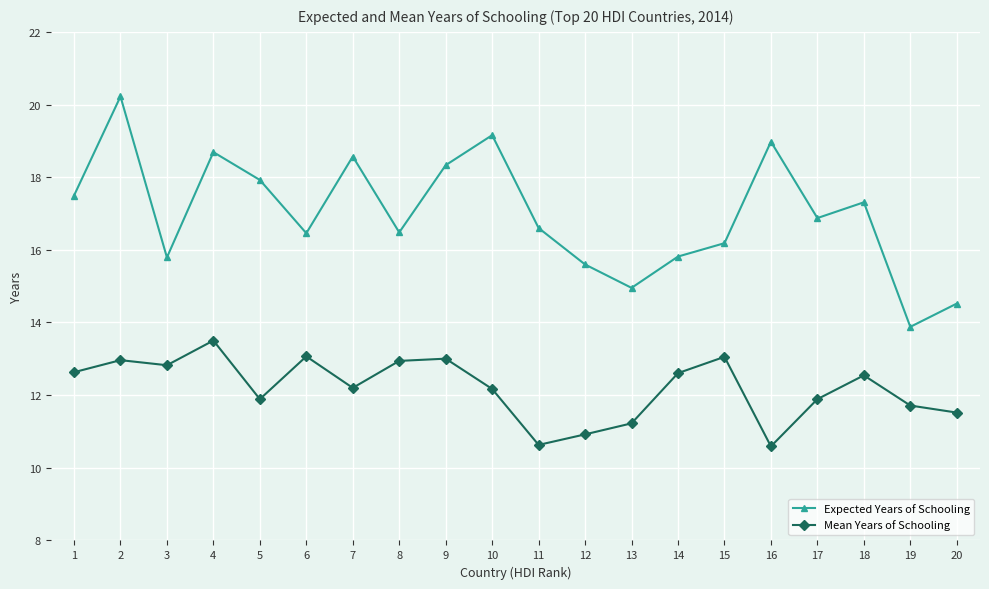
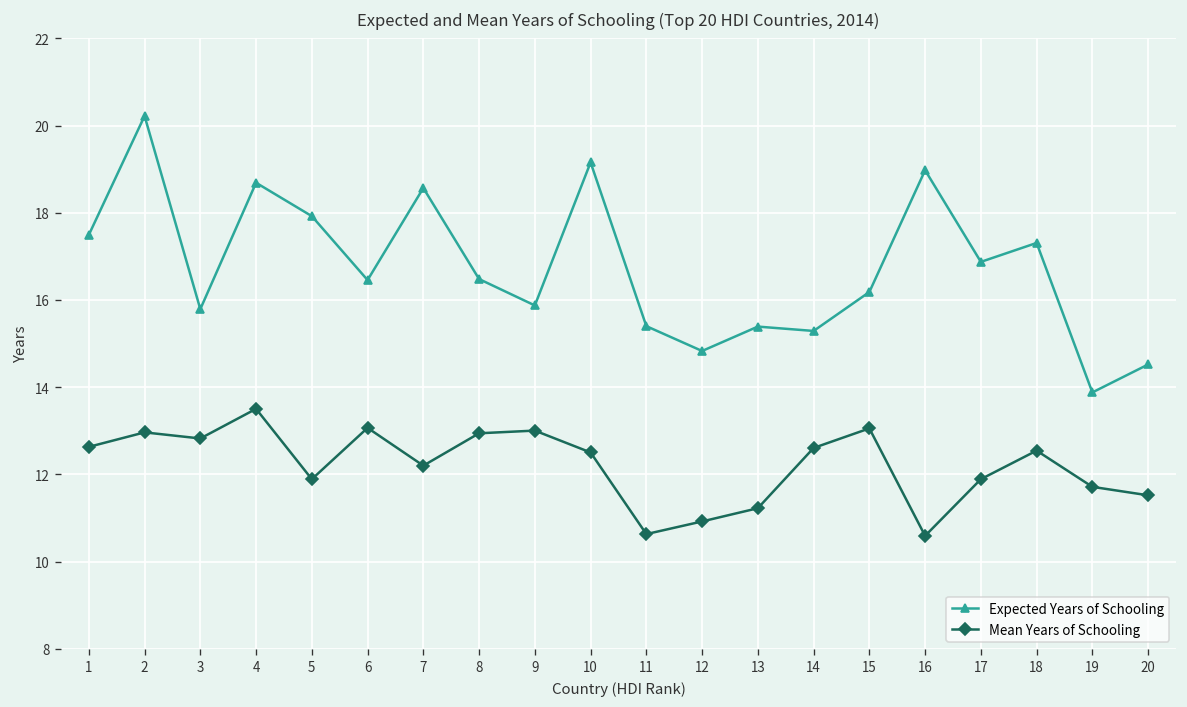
Expected Years of Schooling, 9: 18.3 -> 15.9
Mean Years of Schooling, 10: 12.2 -> 12.5
Expected Years of Schooling, 11: 16.6 -> 15.4
Expected Years of Schooling, 12: 15.6 -> 14.8
Expected Years of Schooling, 13: 15.0 -> 15.4
Expected Years of Schooling, 14: 15.8 -> 15.3
